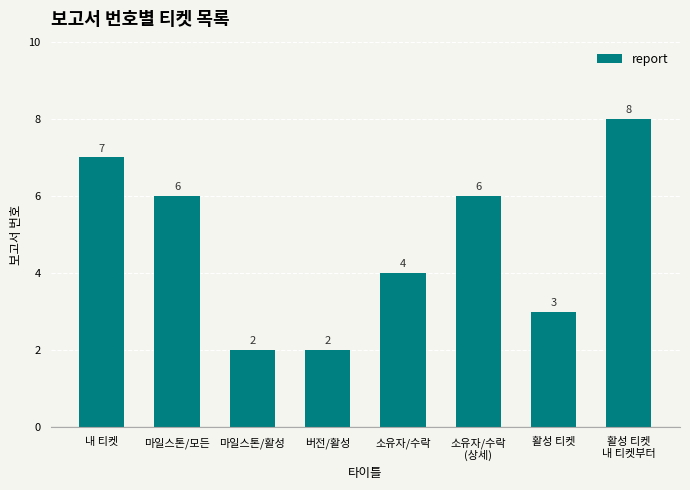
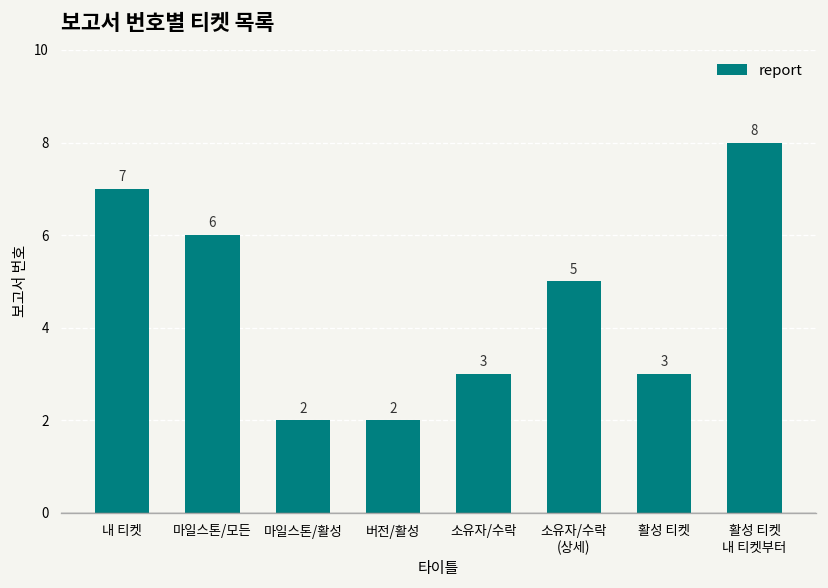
소유자/수락: 4 -> 3
소유자/수락 (상세): 6 -> 5
